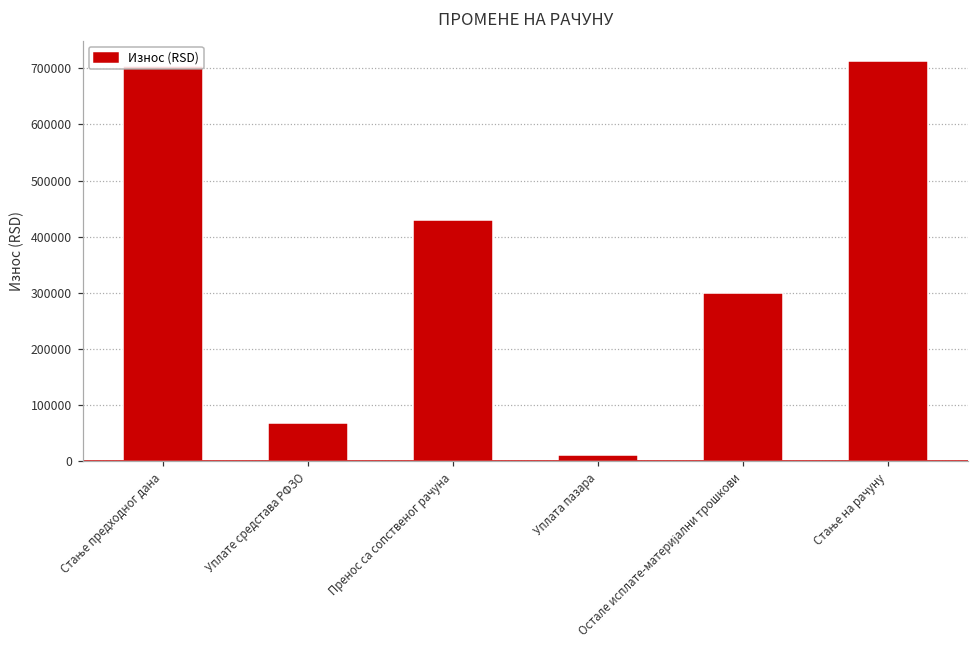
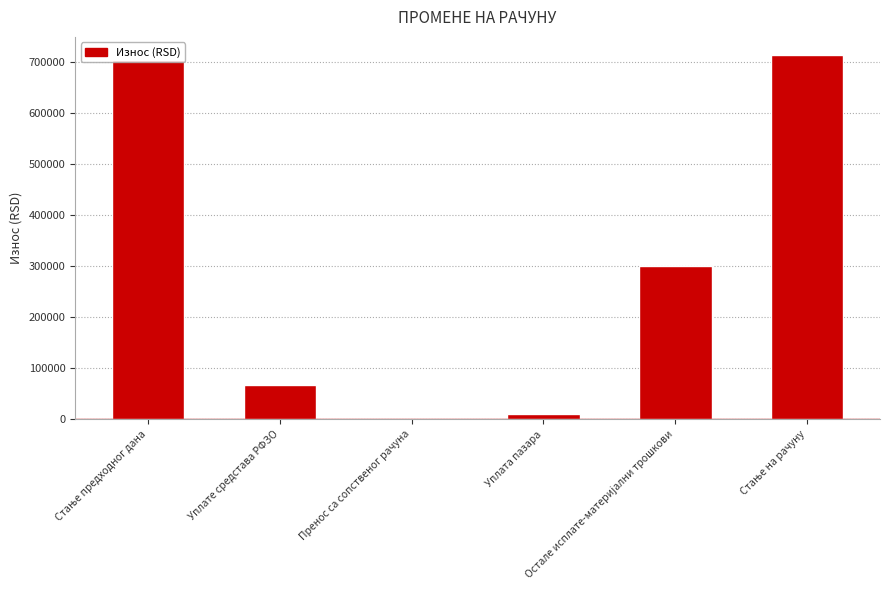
Пренос са сопственог рачуна: 430000 -> 0
